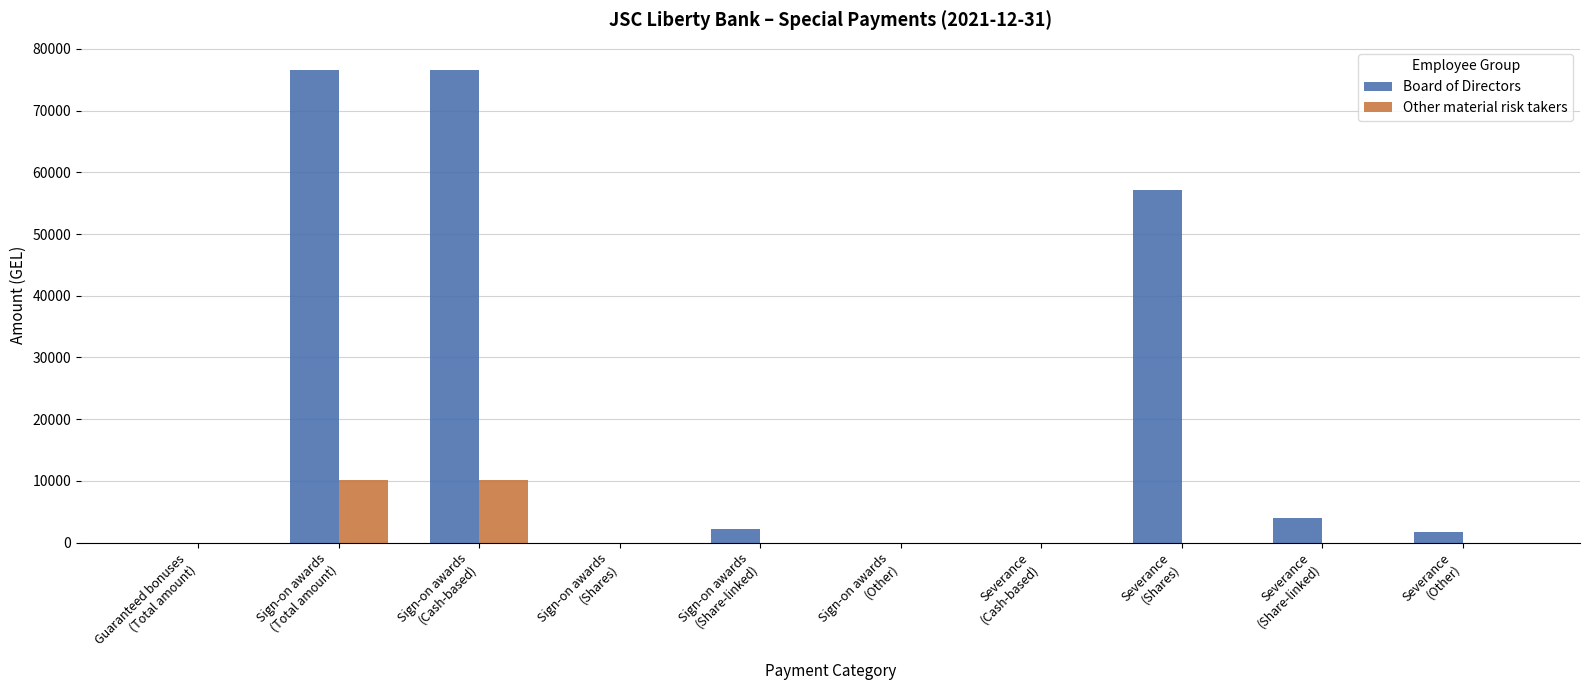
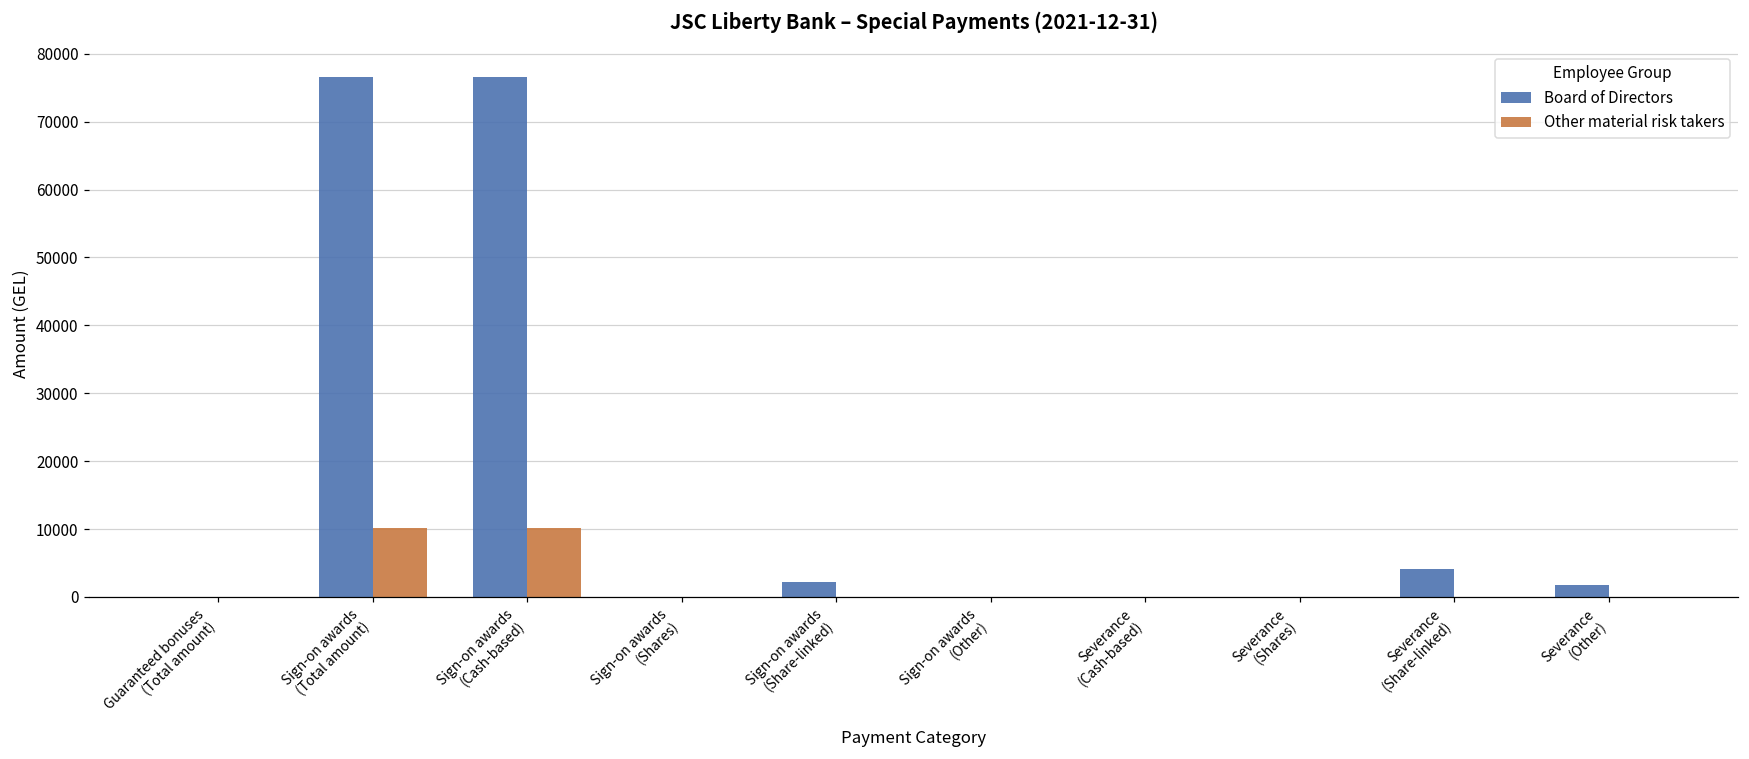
Board of Directors, Severance (Shares): 57000 -> 0
